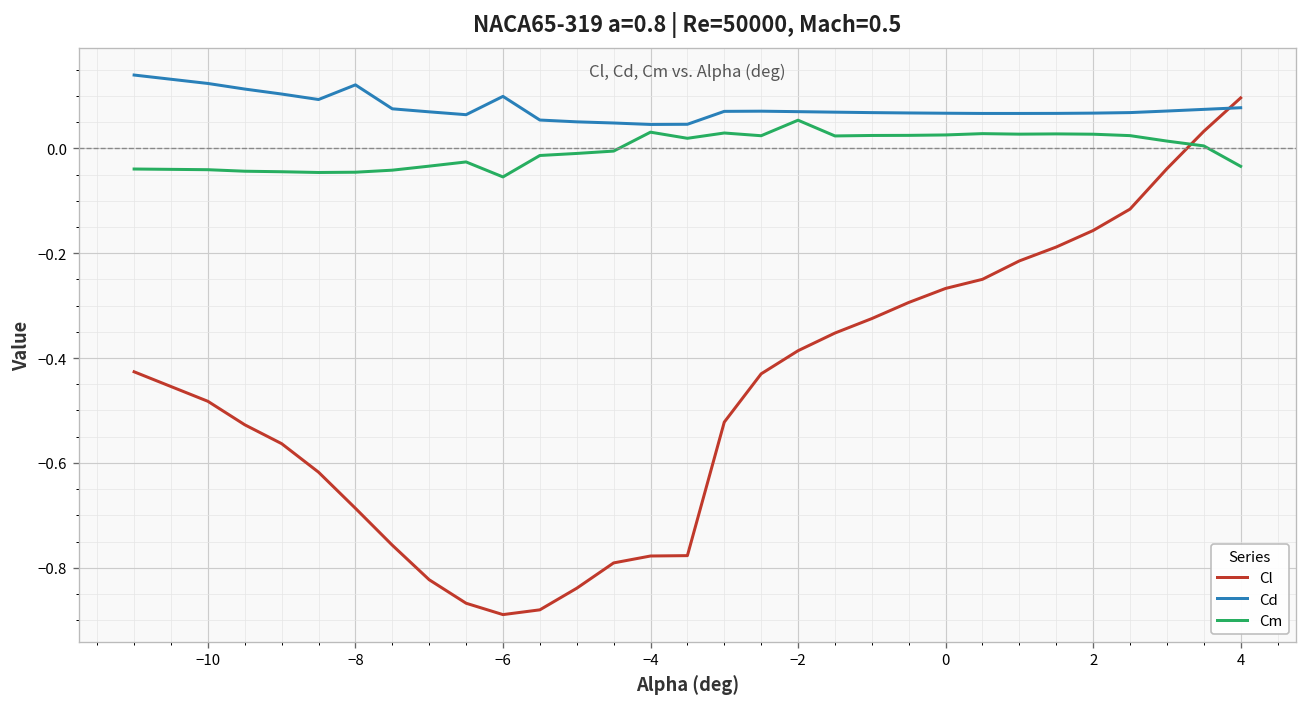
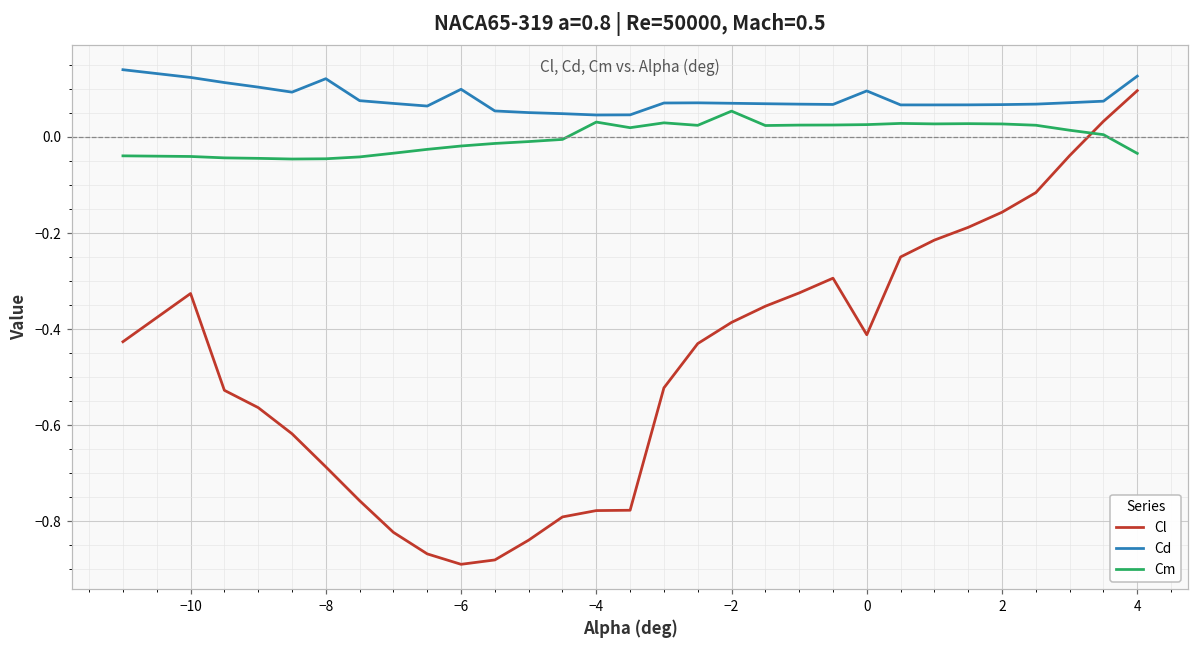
Cl, −10: -0.48 -> -0.33
Cm, −6: -0.05 -> -0.02
Cl, 0: -0.27 -> -0.41
Cd, 0: 0.07 -> 0.10
Cd, 4: 0.08 -> 0.13
